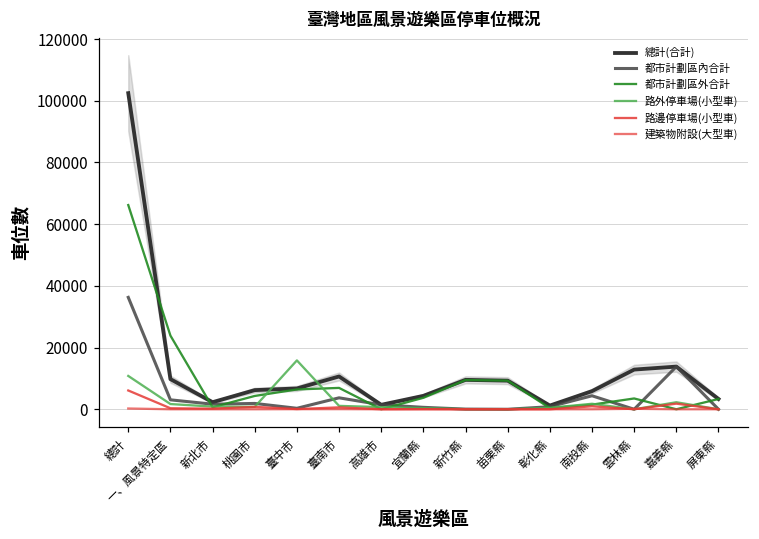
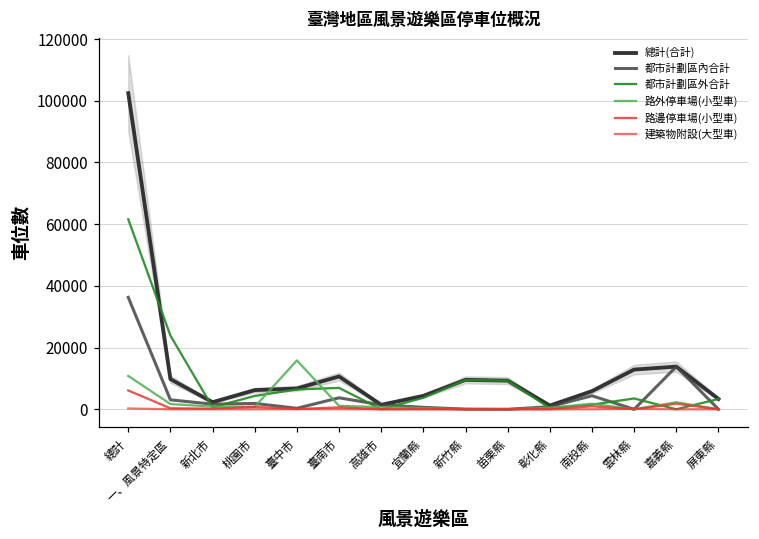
都市計劃區外合計, 總計: 66000 -> 62000
